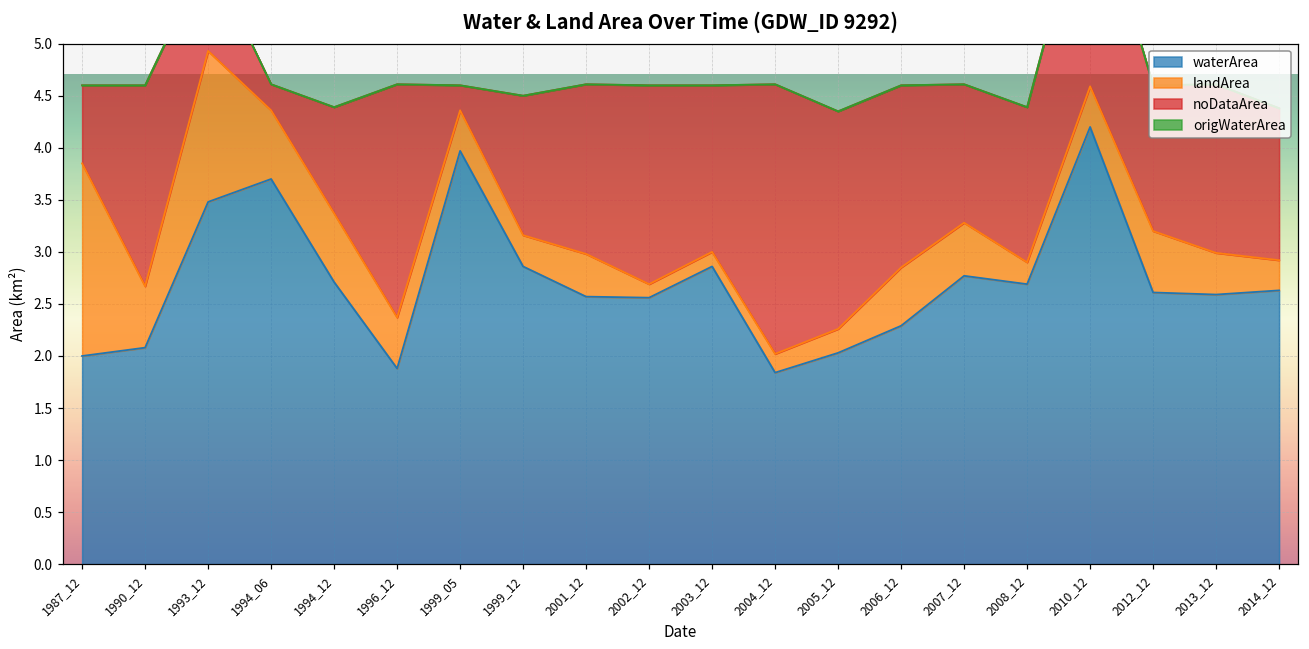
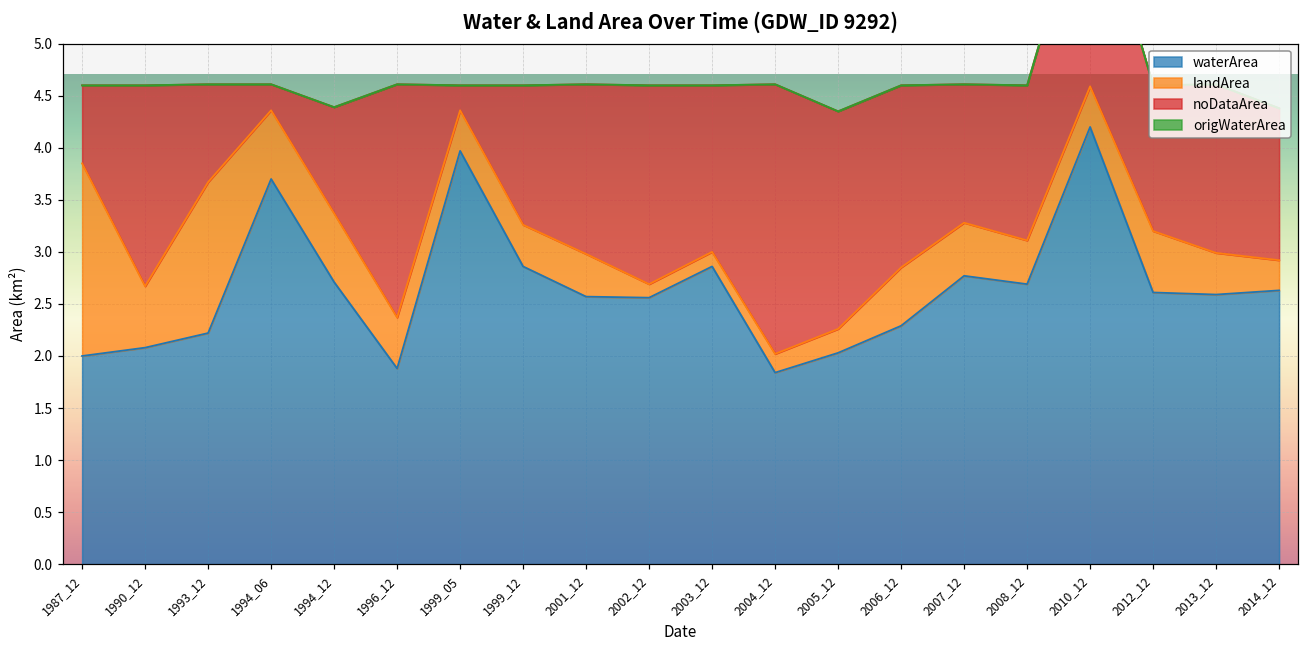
waterArea, 1993_12: 3.5 -> 2.2
landArea, 1999_12: 0.3 -> 0.4
landArea, 2008_12: 0.2 -> 0.4
